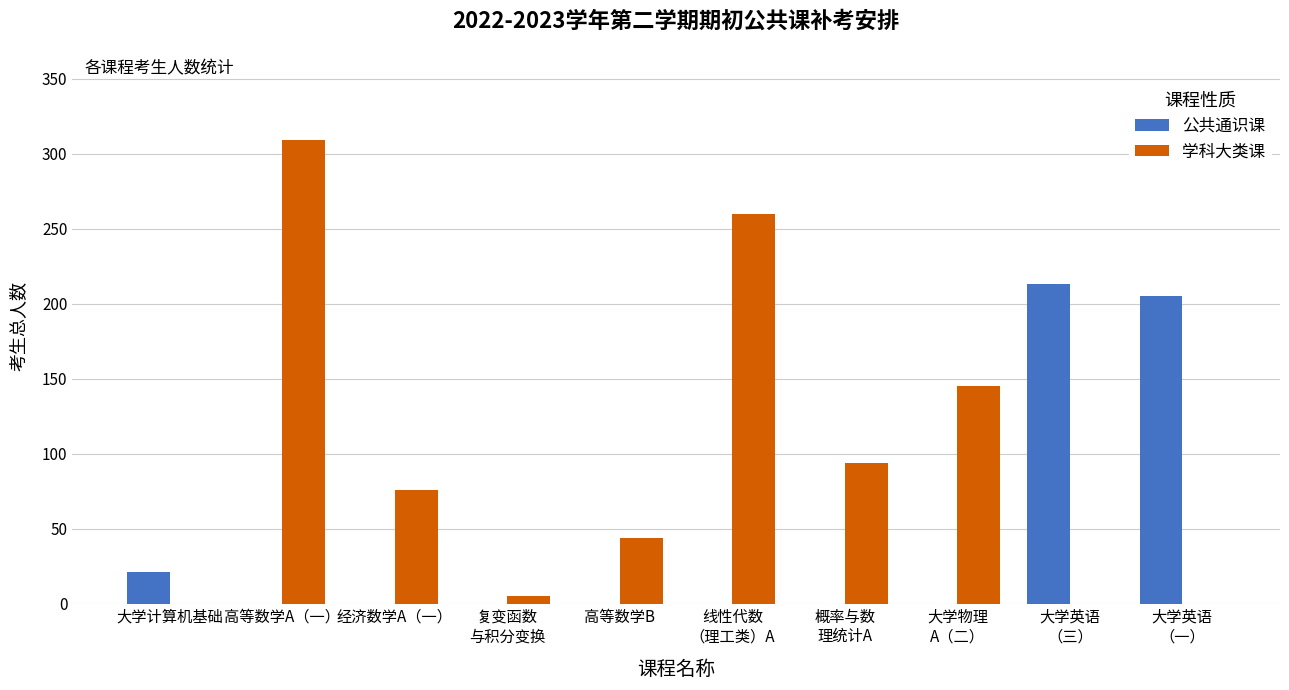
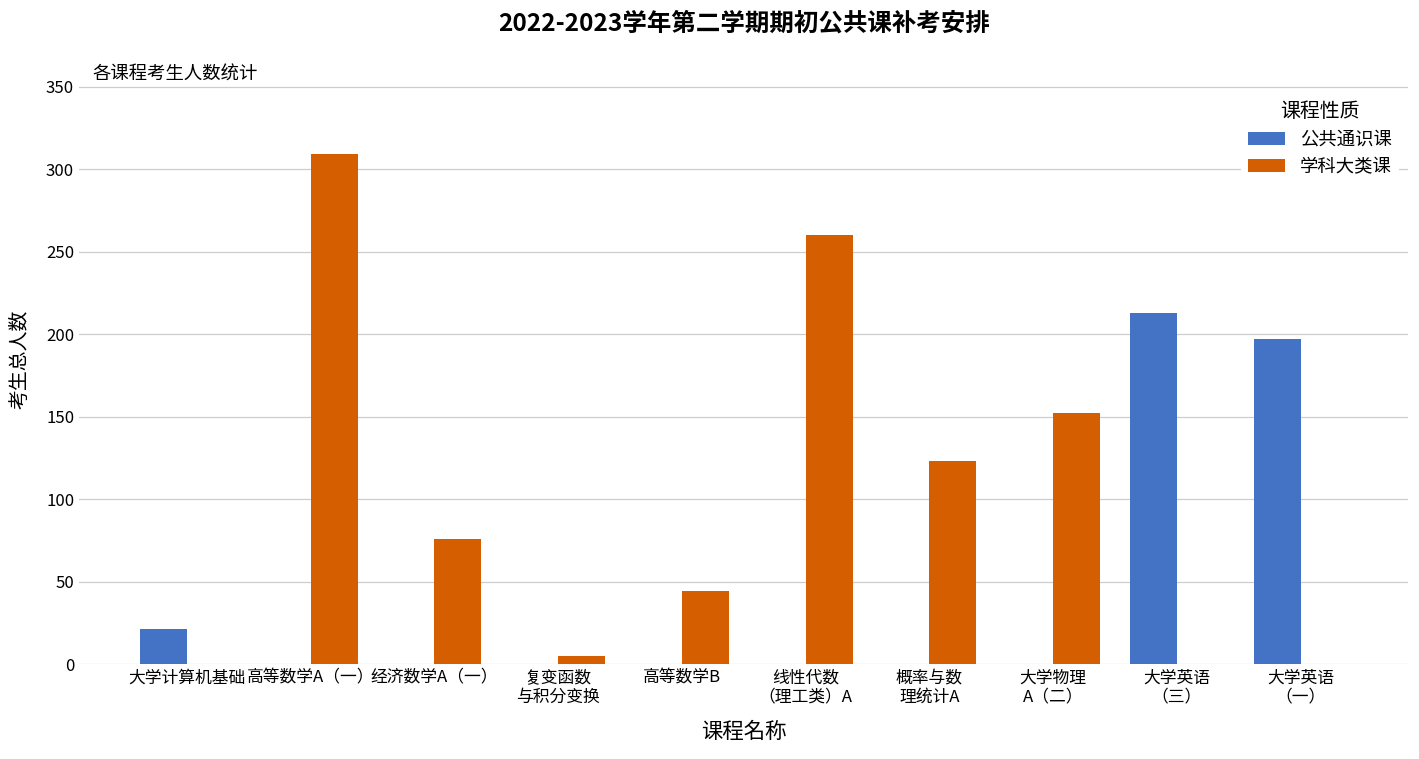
学科大类课, 概率与数 理统计A: 94 -> 123
学科大类课, 大学物理 A（二）: 145 -> 152
公共通识课, 大学英语 （一）: 205 -> 197
